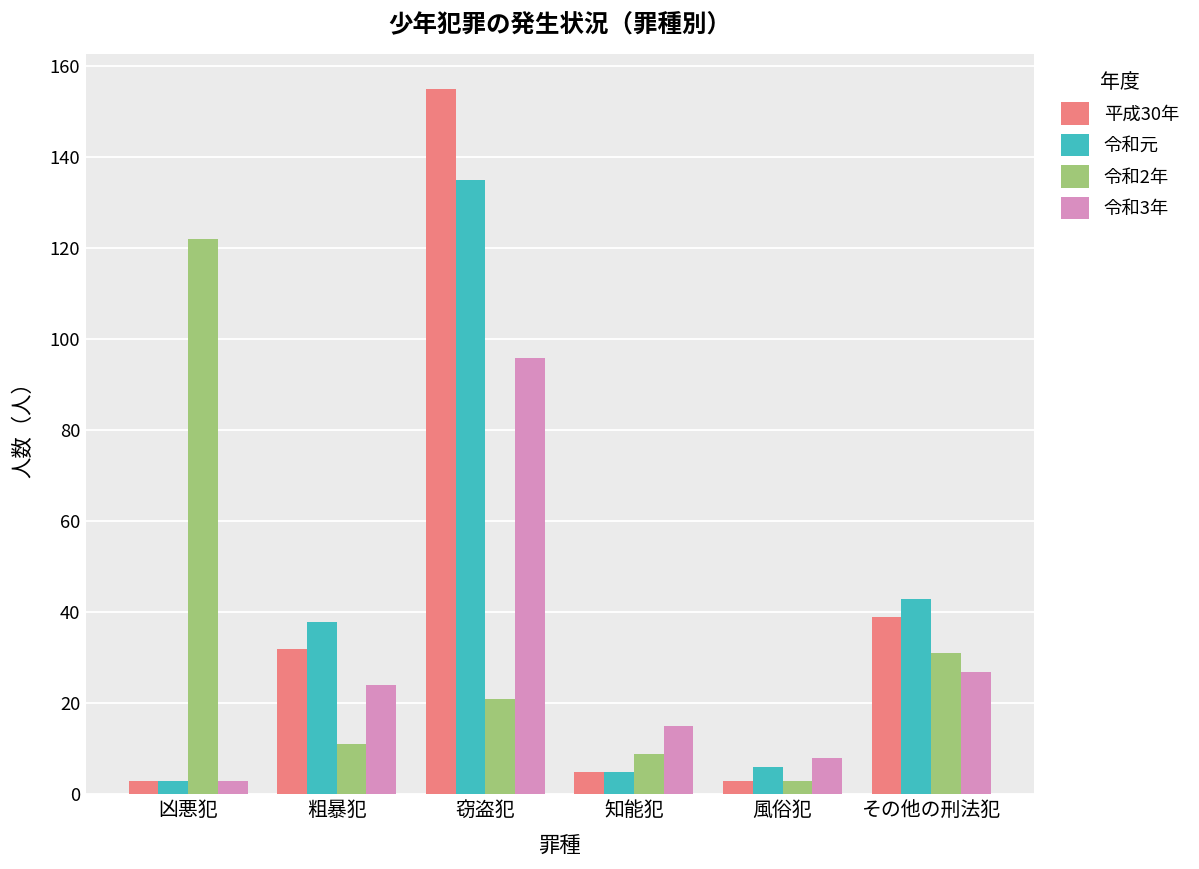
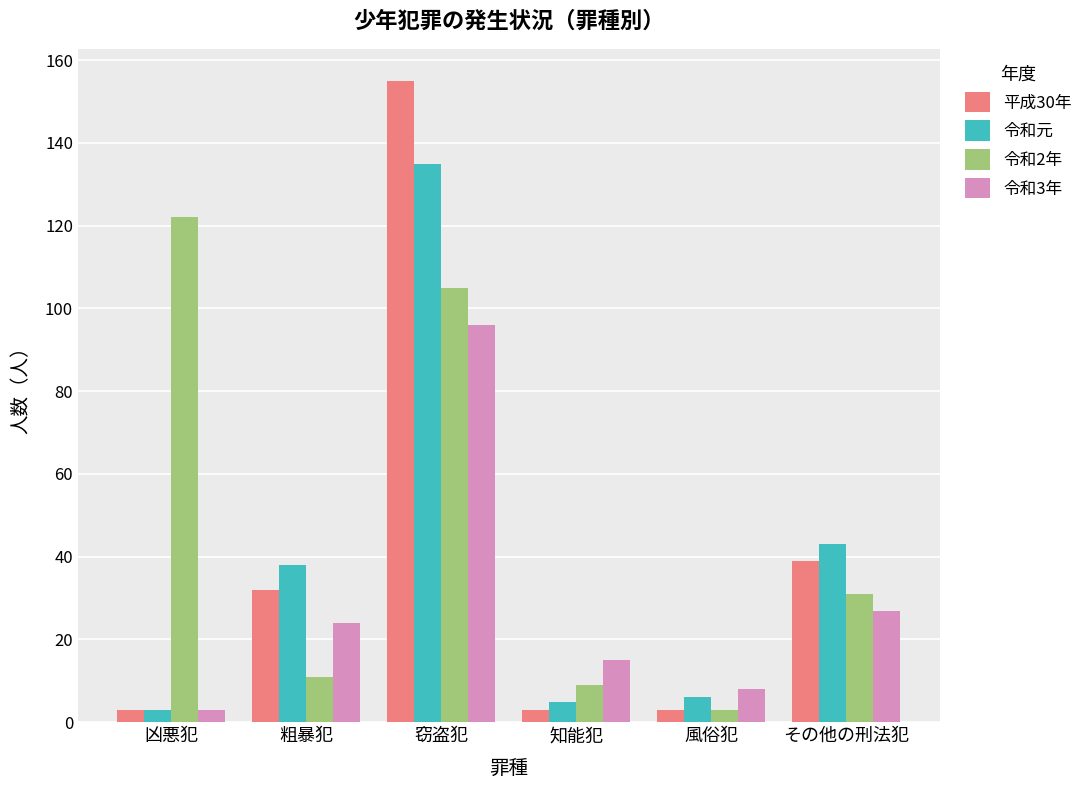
令和2年, 窃盗犯: 21 -> 105
平成30年, 知能犯: 5 -> 3
